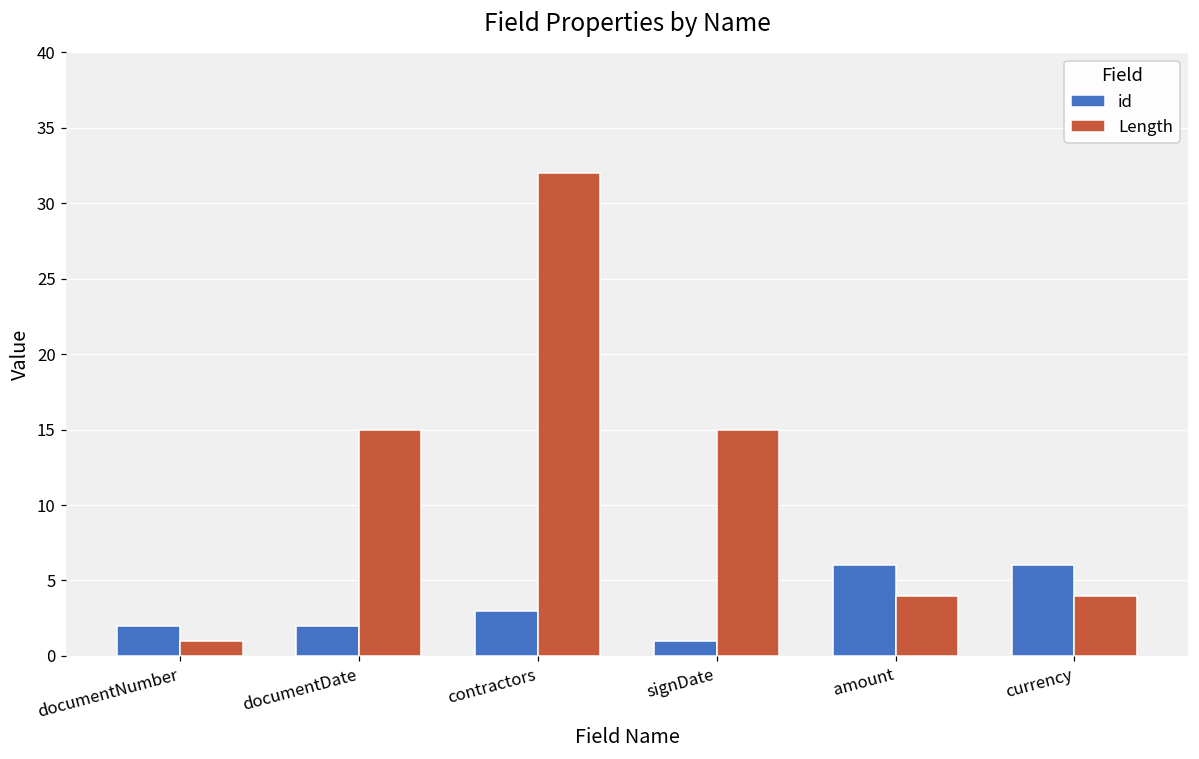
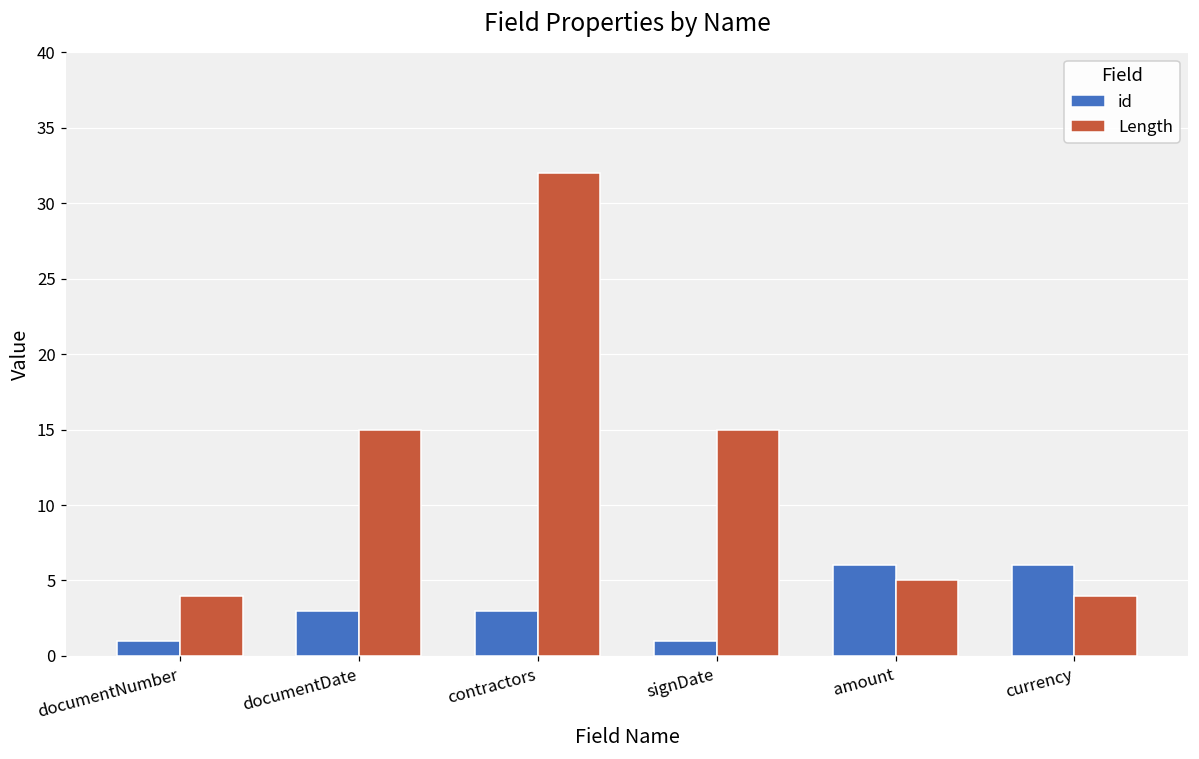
id, documentNumber: 2 -> 1
Length, documentNumber: 1 -> 4
id, documentDate: 2 -> 3
Length, amount: 4 -> 5
